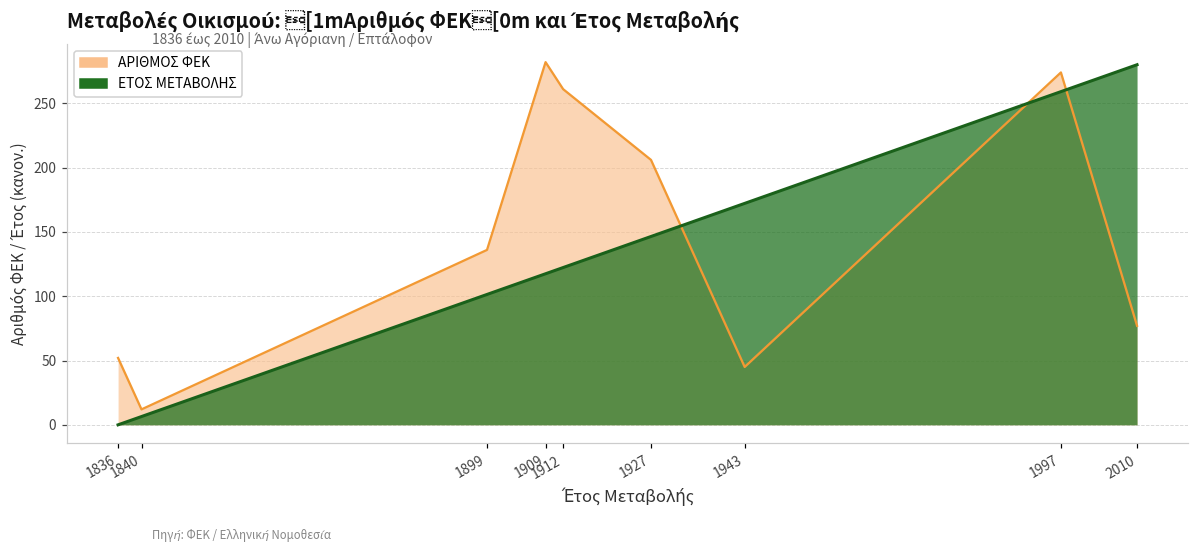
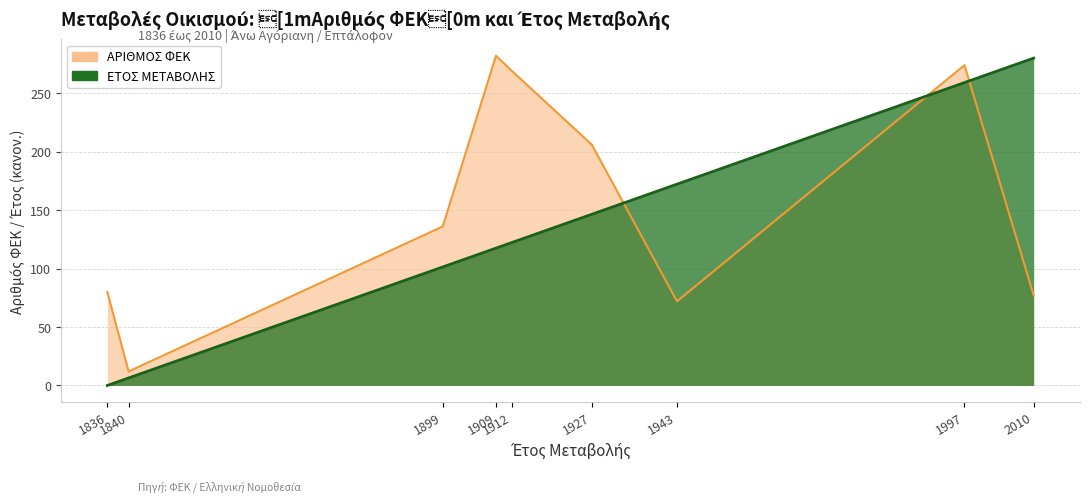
ΑΡΙΘΜΟΣ ΦΕΚ, 1836: 52 -> 80
ΑΡΙΘΜΟΣ ΦΕΚ, 1912: 261 -> 269
ΑΡΙΘΜΟΣ ΦΕΚ, 1943: 45 -> 72
